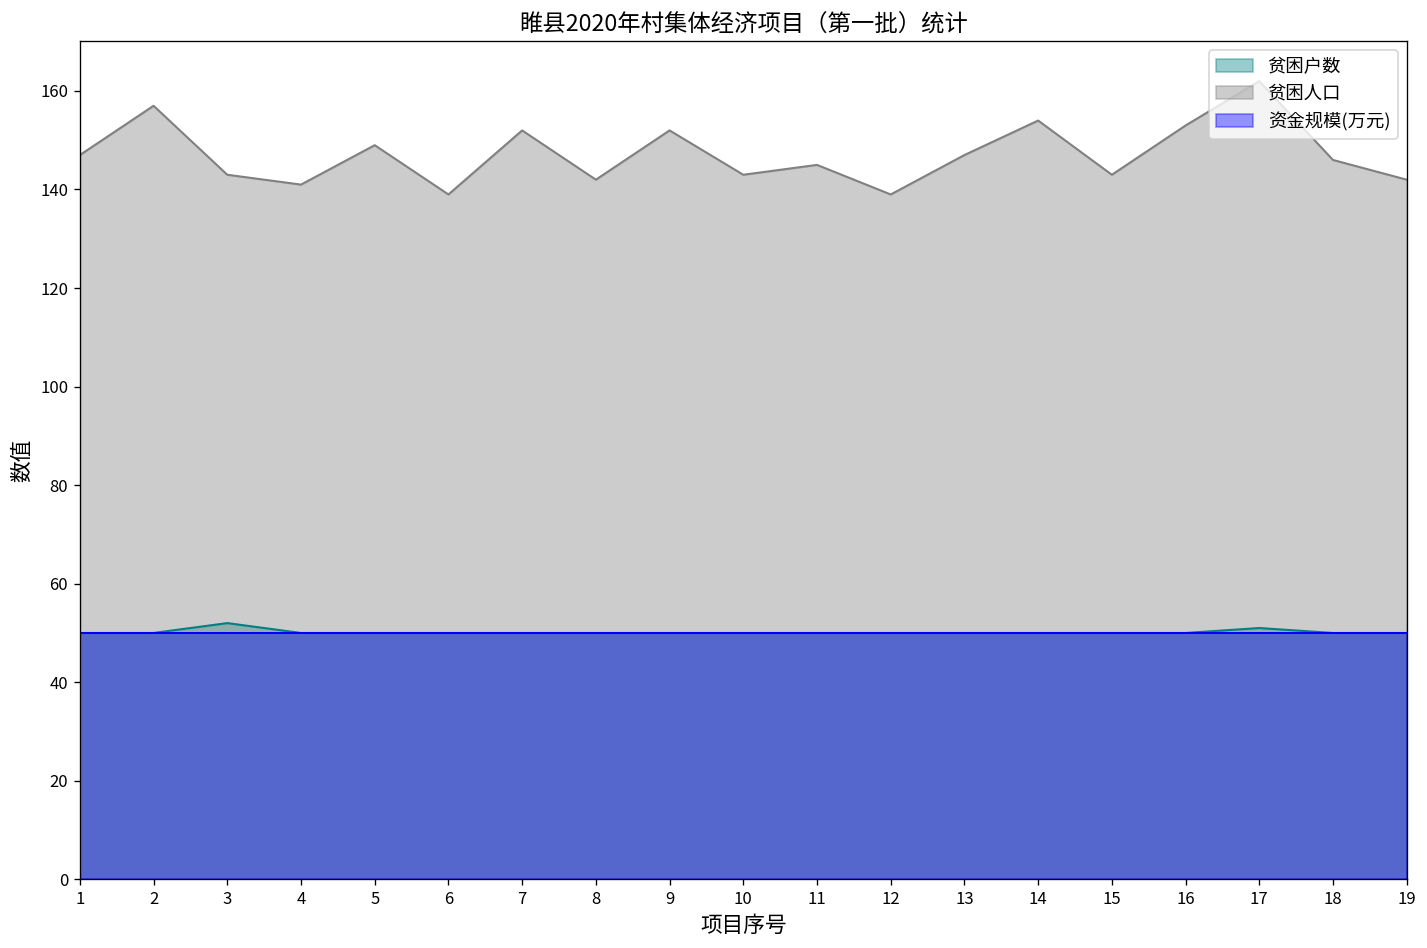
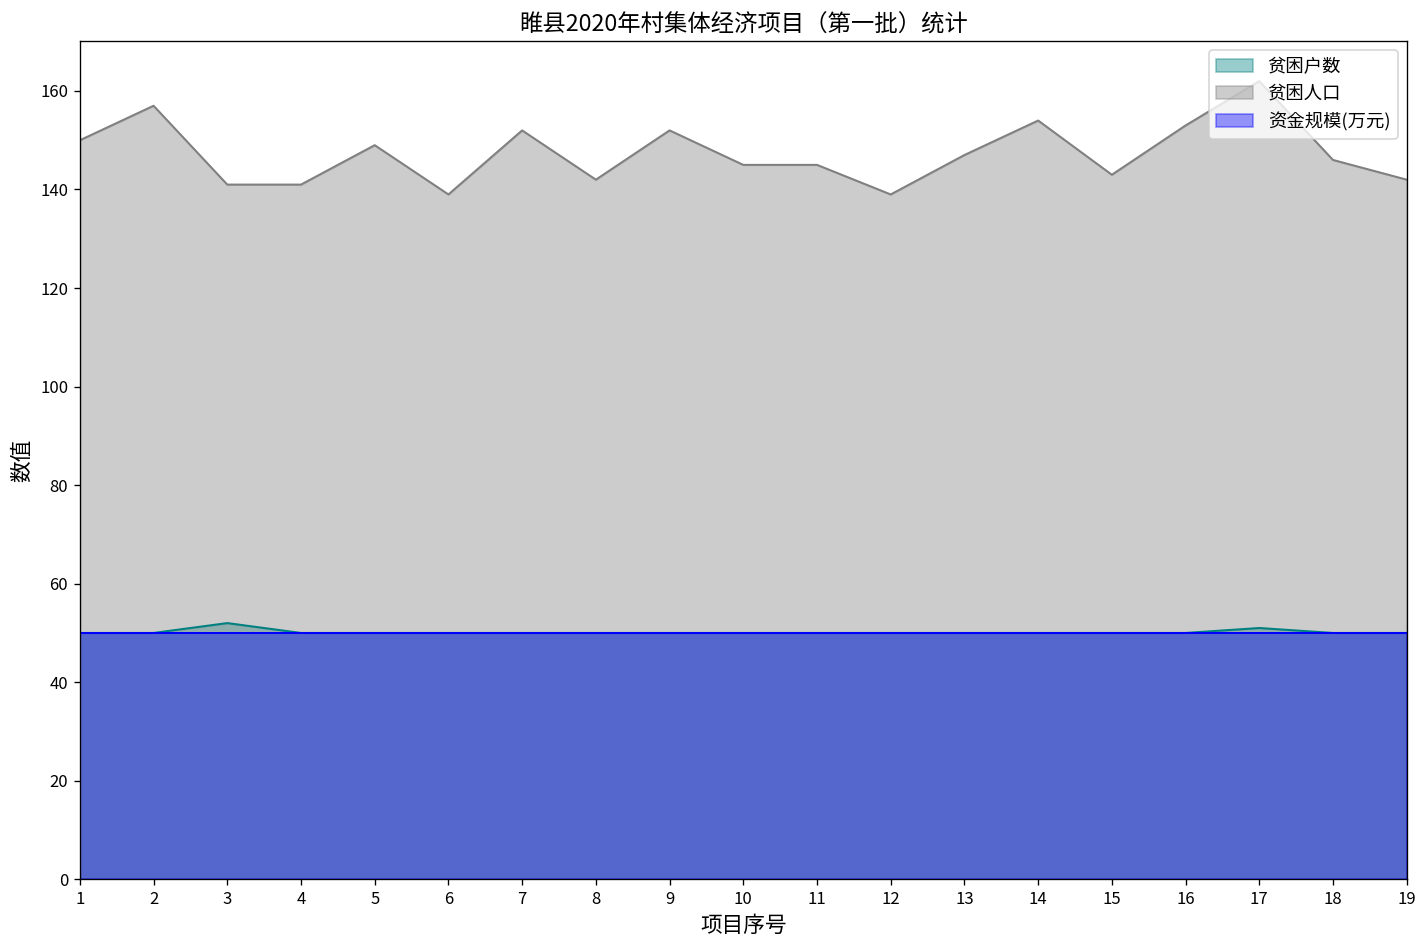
贫困人口, 1: 147 -> 150
贫困人口, 3: 143 -> 141
贫困人口, 10: 143 -> 145
